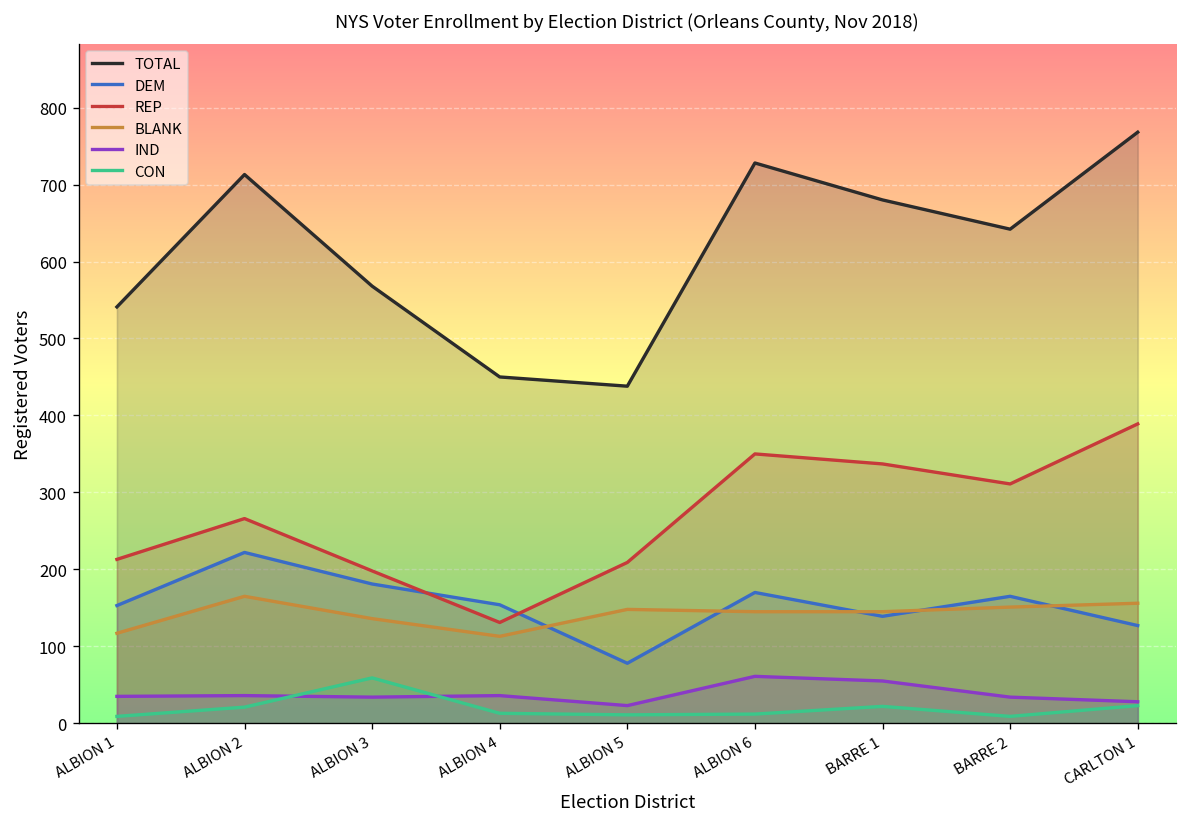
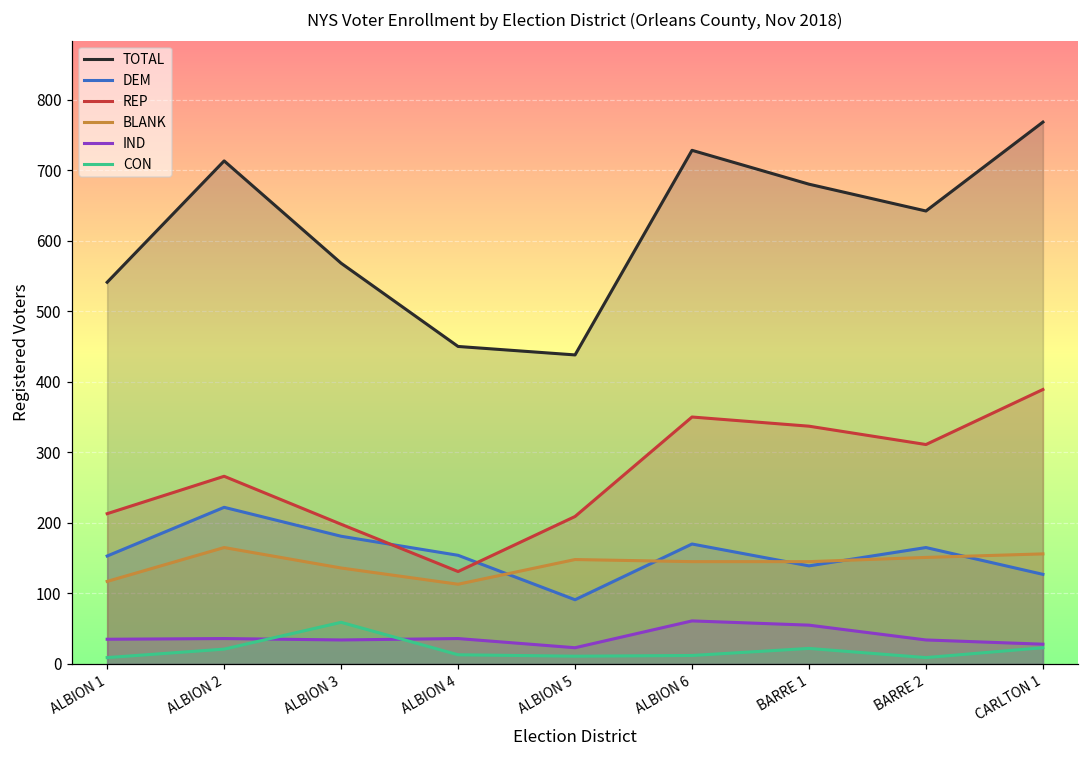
DEM, ALBION 5: 80 -> 90
